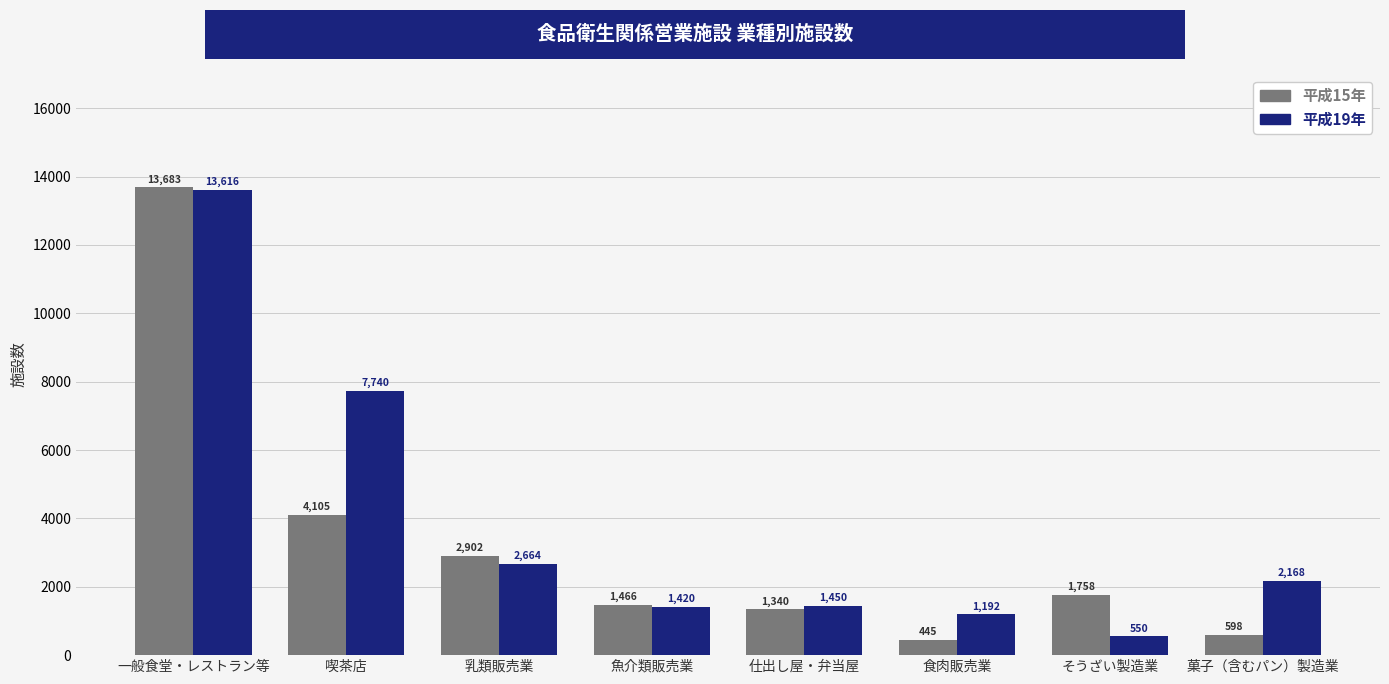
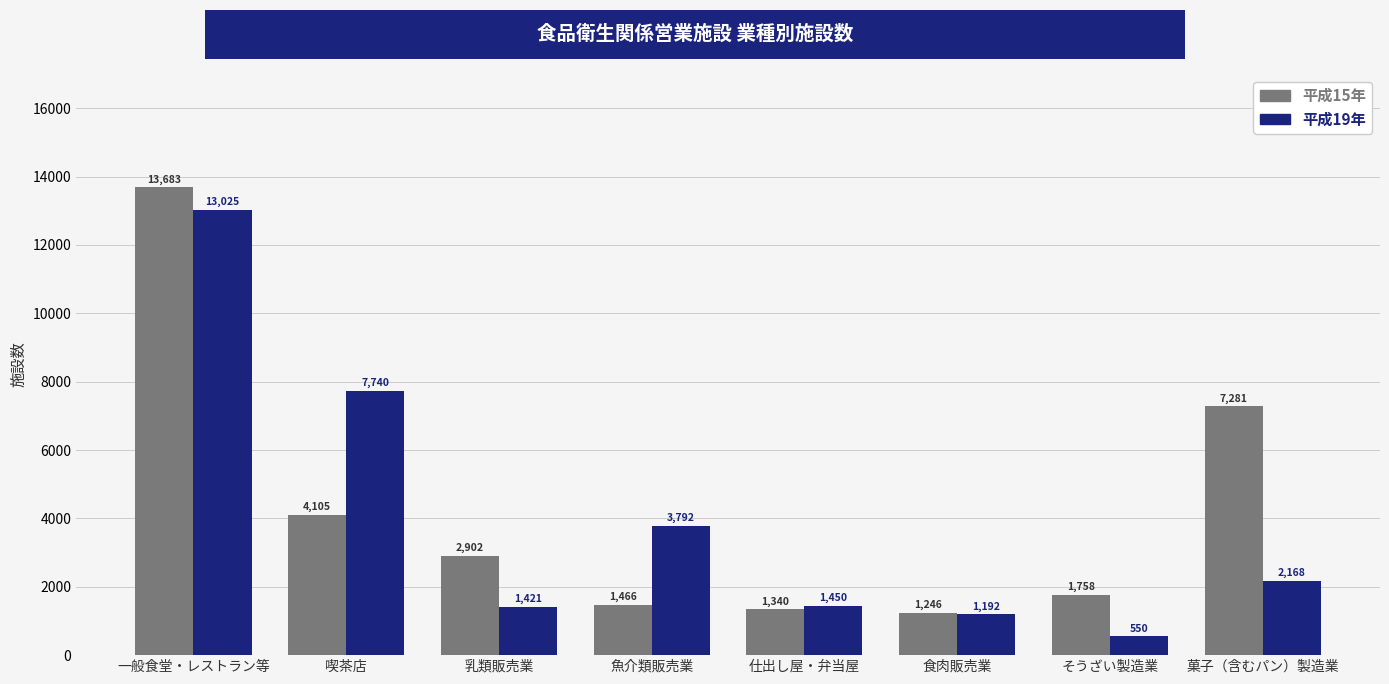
平成19年, 一般食堂・レストラン等: 13,616 -> 13,025
平成19年, 乳類販売業: 2,664 -> 1,421
平成19年, 魚介類販売業: 1,420 -> 3,792
平成15年, 食肉販売業: 445 -> 1,246
平成15年, 菓子（含むパン）製造業: 598 -> 7,281
